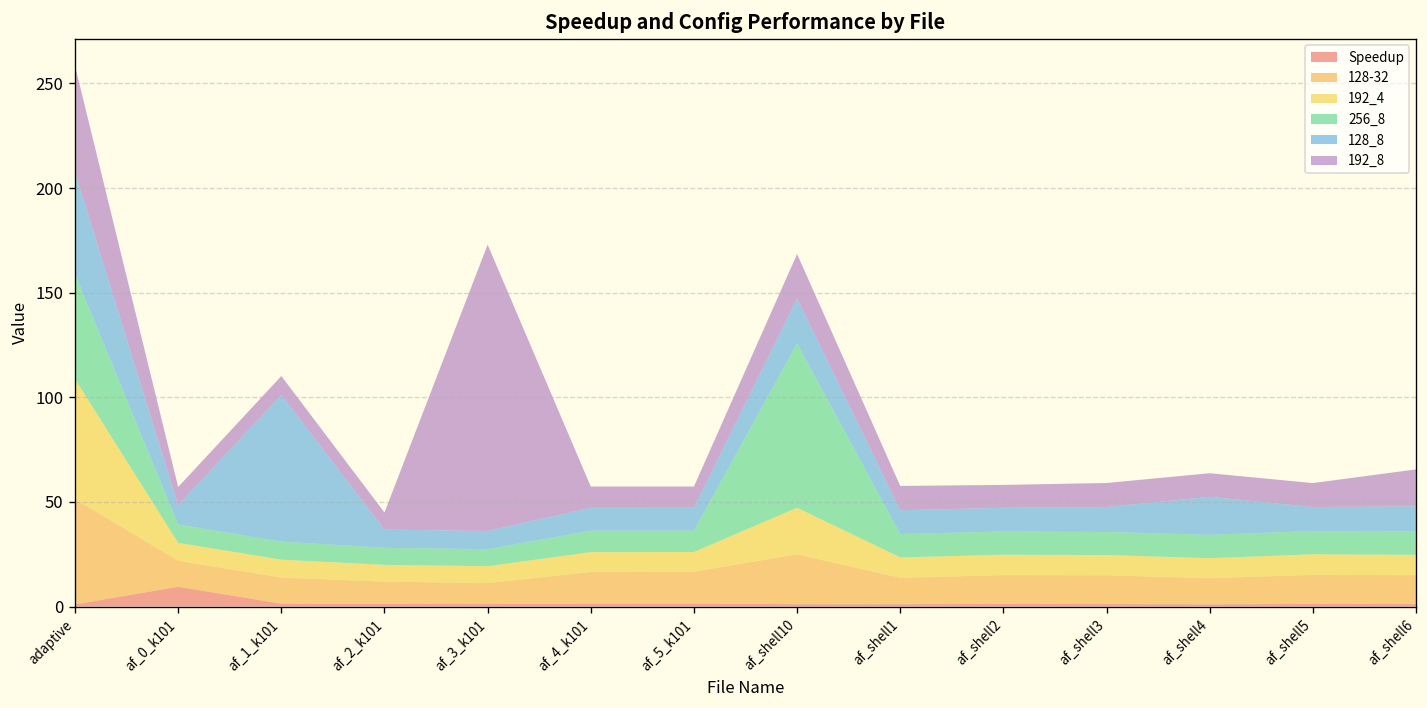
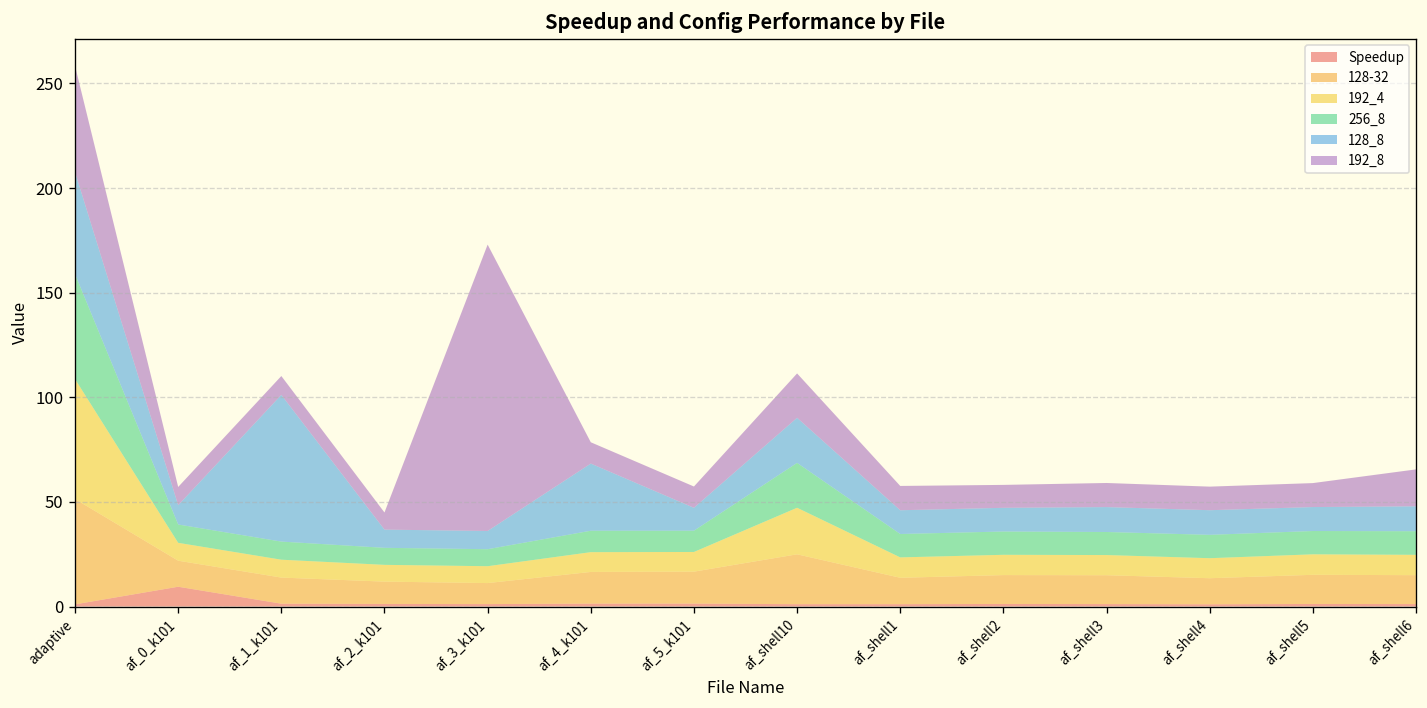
128_8, af_4_k101: 11 -> 32
256_8, af_shell10: 79 -> 21
128_8, af_shell4: 18 -> 12
